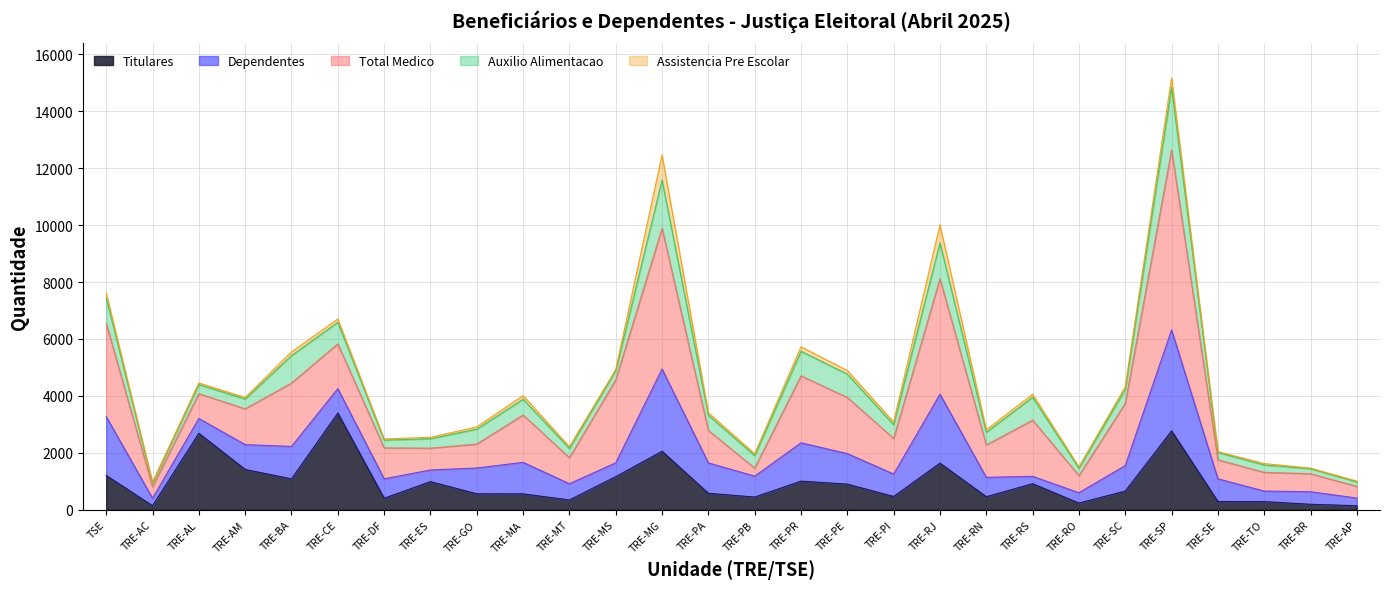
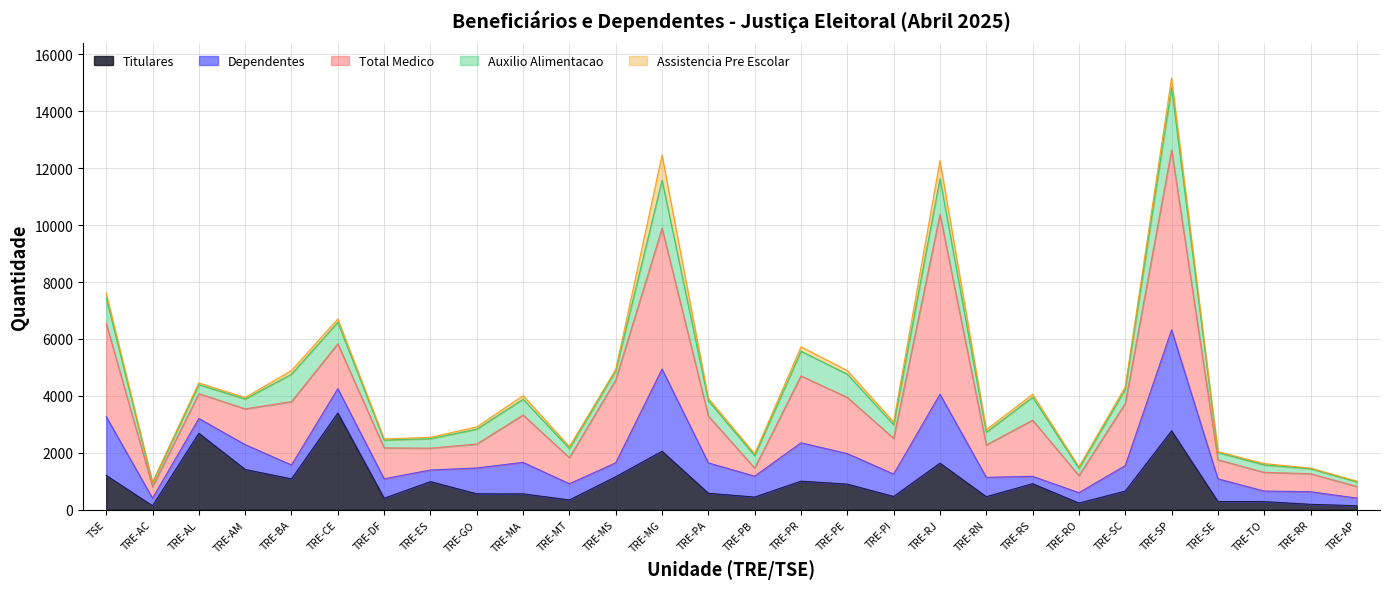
Dependentes, TRE-BA: 1100 -> 500
Total Medico, TRE-PA: 1100 -> 1600
Total Medico, TRE-RJ: 4100 -> 6300
